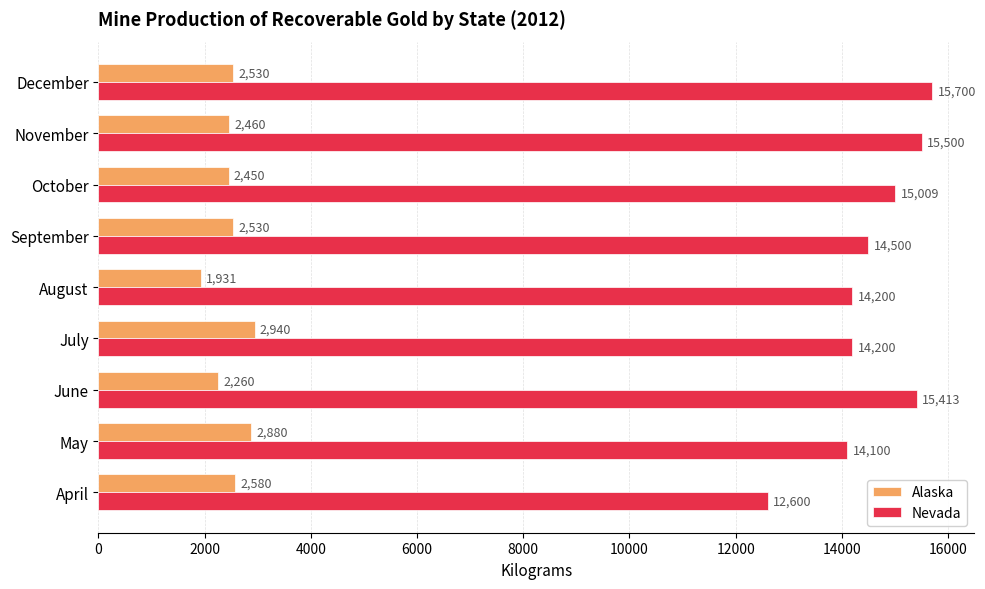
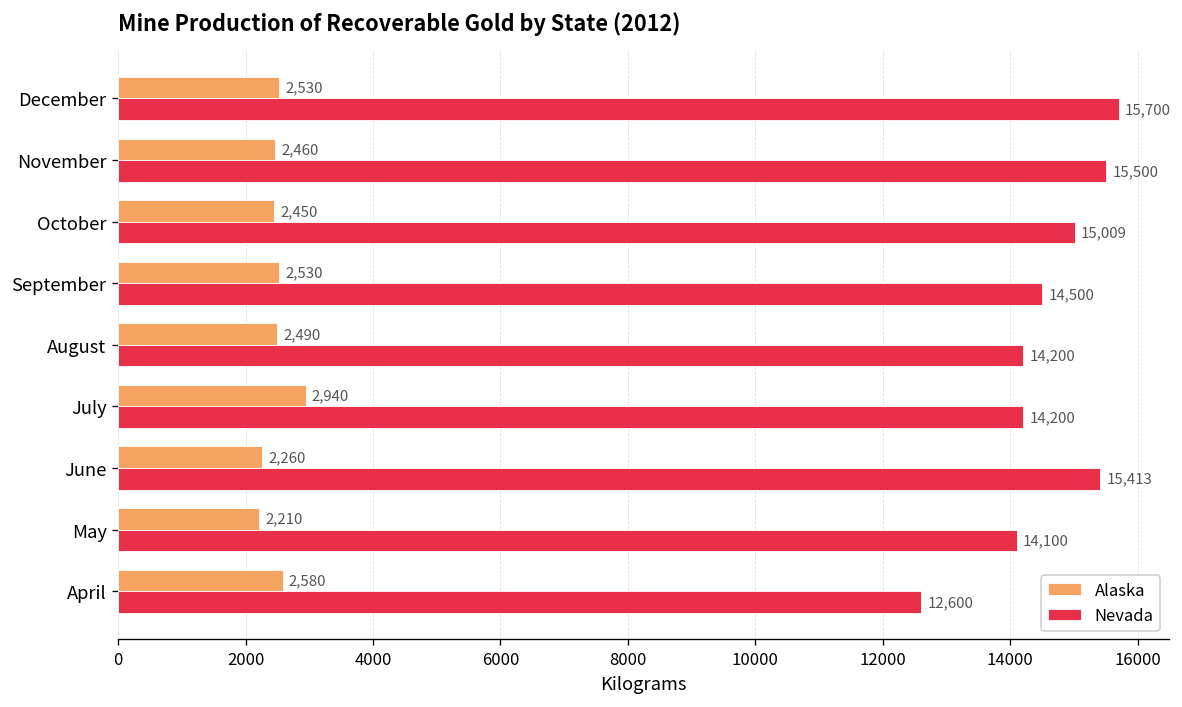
Alaska, August: 1,931 -> 2,490
Alaska, May: 2,880 -> 2,210
